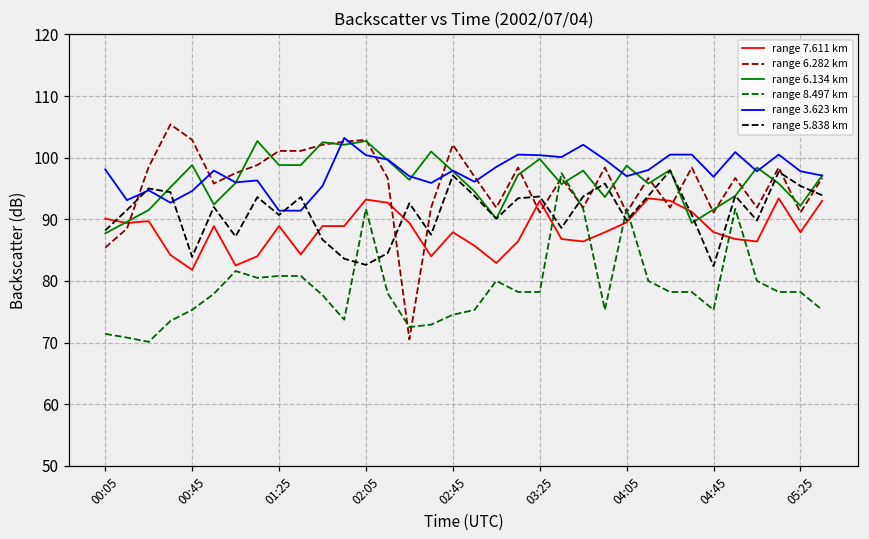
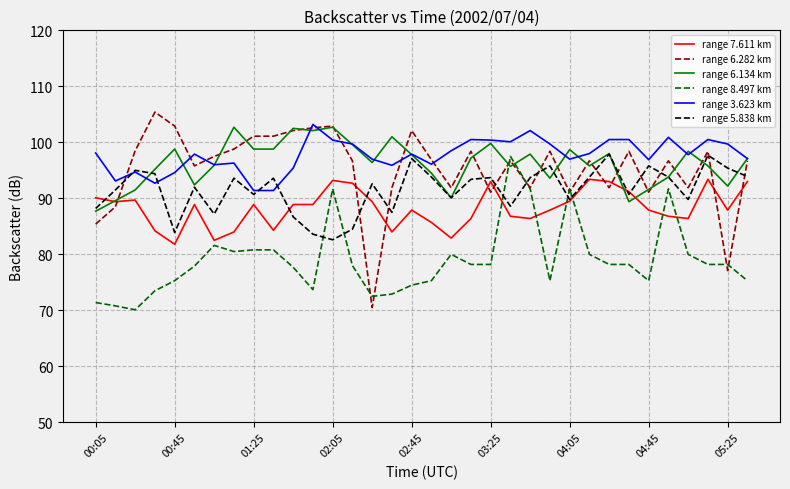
range 5.838 km, 04:45: 82 -> 96
range 6.282 km, 05:25: 91 -> 77
range 3.623 km, 05:25: 98 -> 100
